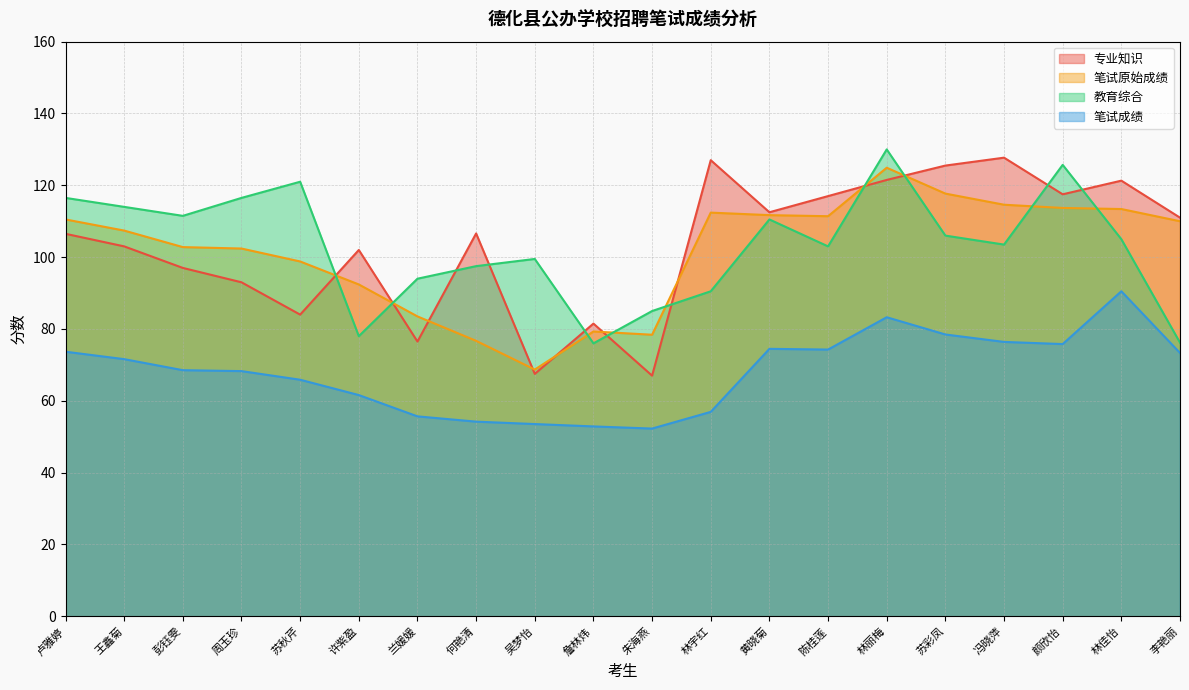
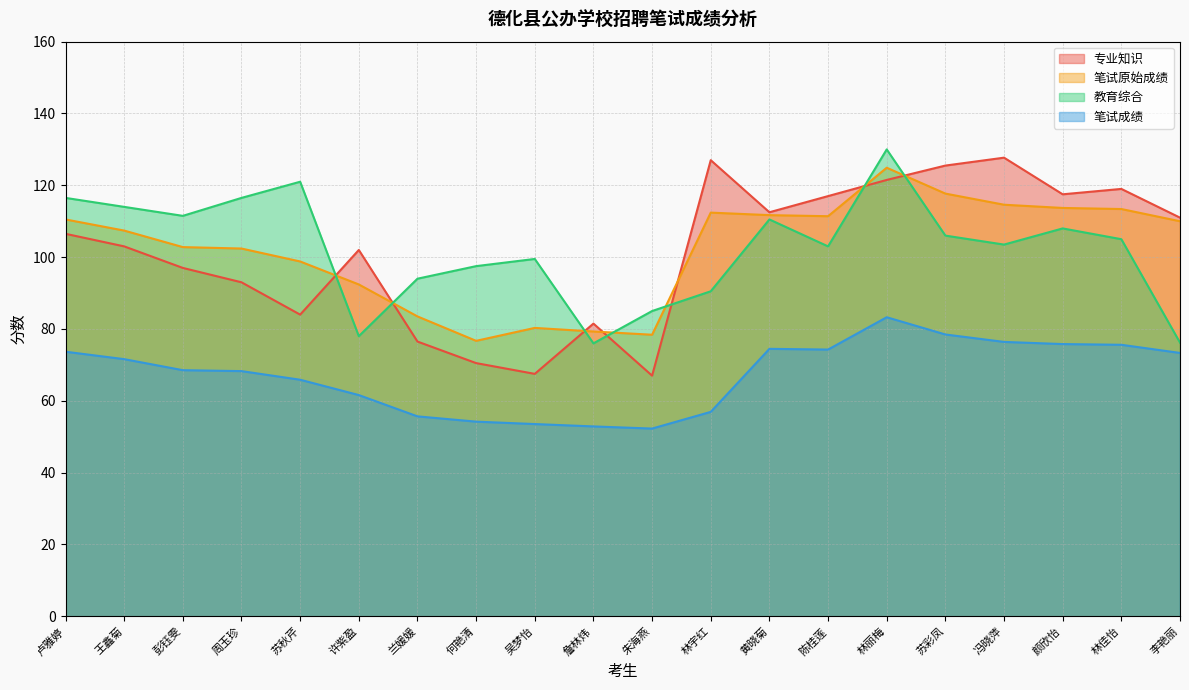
专业知识, 何艳清: 107 -> 71
笔试原始成绩, 吴梦怡: 69 -> 80
教育综合, 颜欣怡: 126 -> 108
专业知识, 林佳怡: 121 -> 119
笔试成绩, 林佳怡: 91 -> 76
